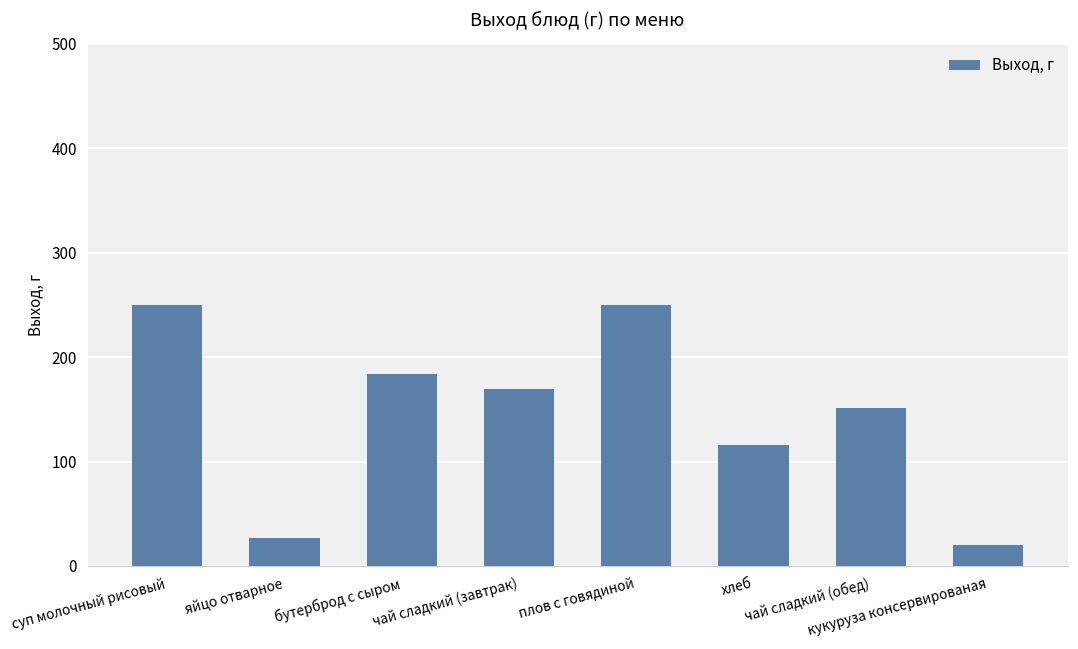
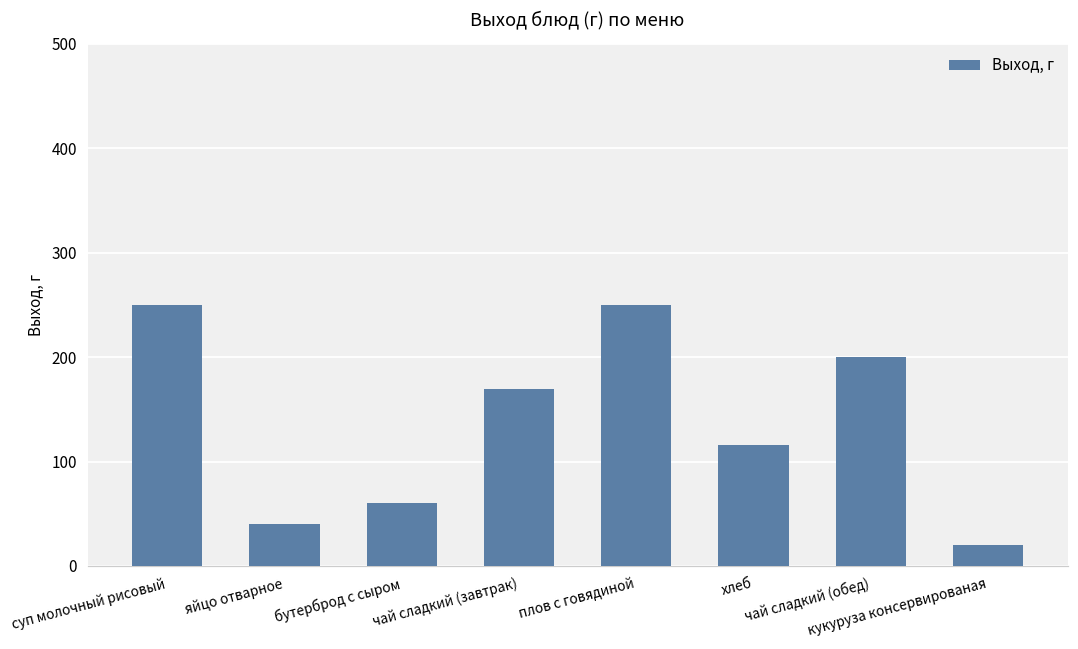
яйцо отварное: 30 -> 40
бутерброд с сыром: 180 -> 60
чай сладкий (обед): 150 -> 200
